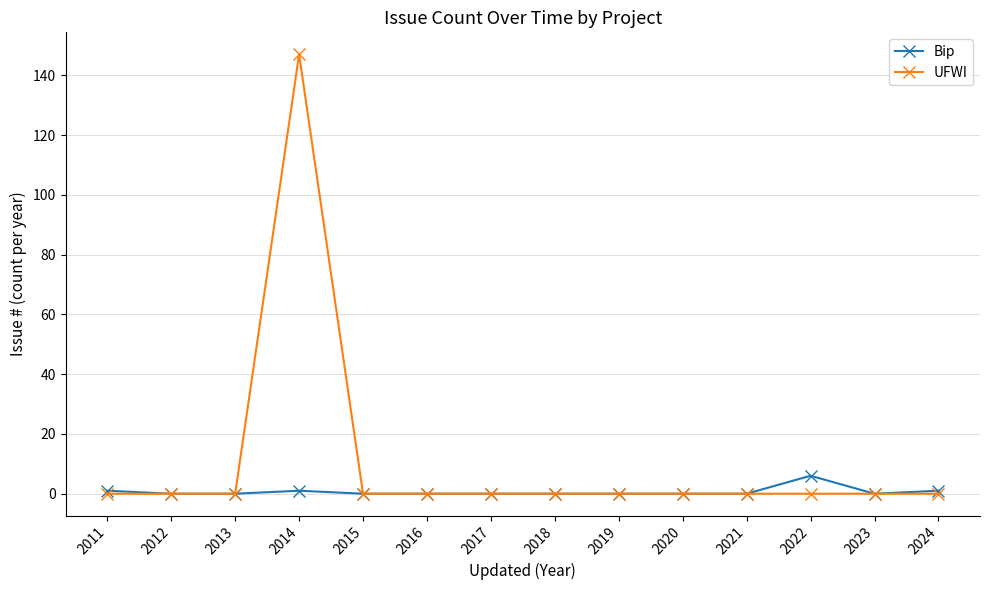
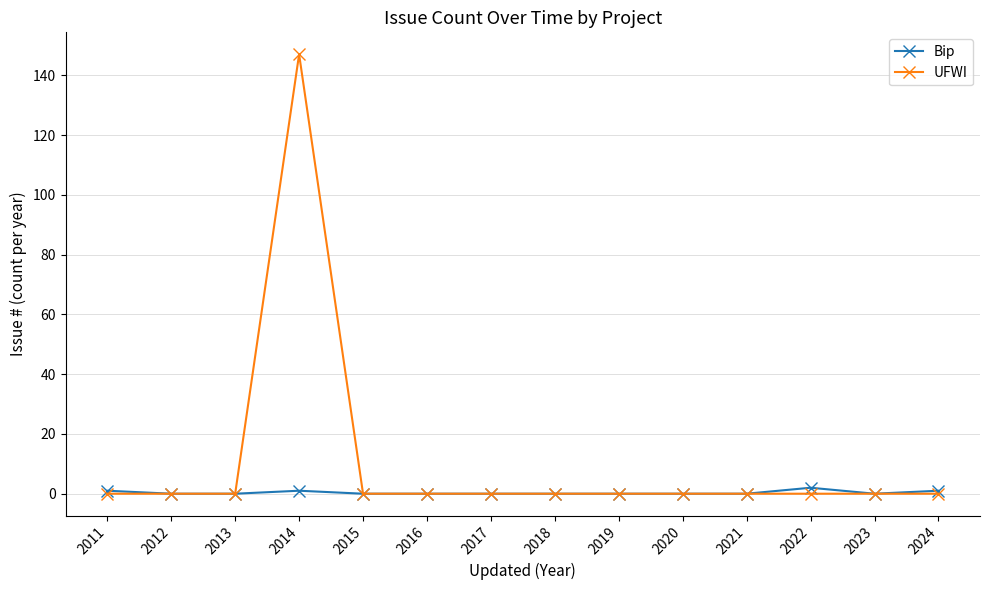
Bip, 2022: 6 -> 2
